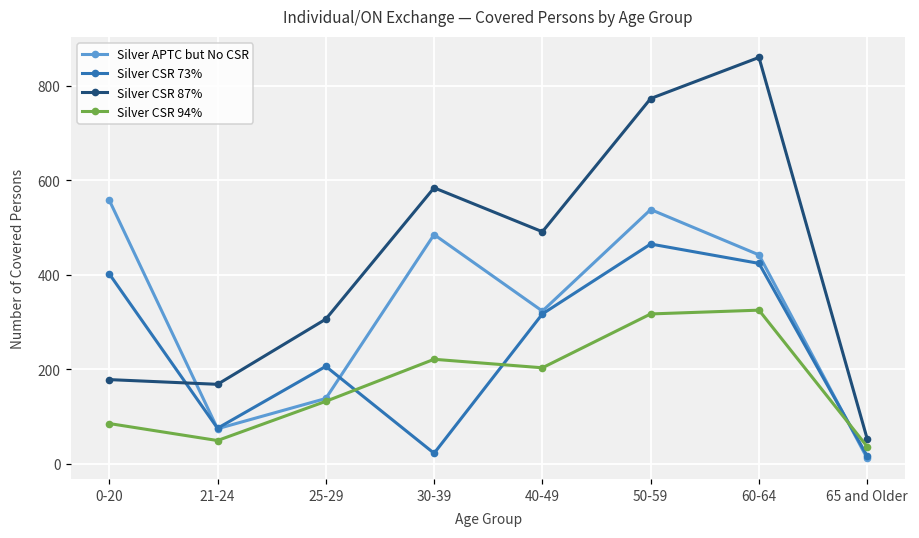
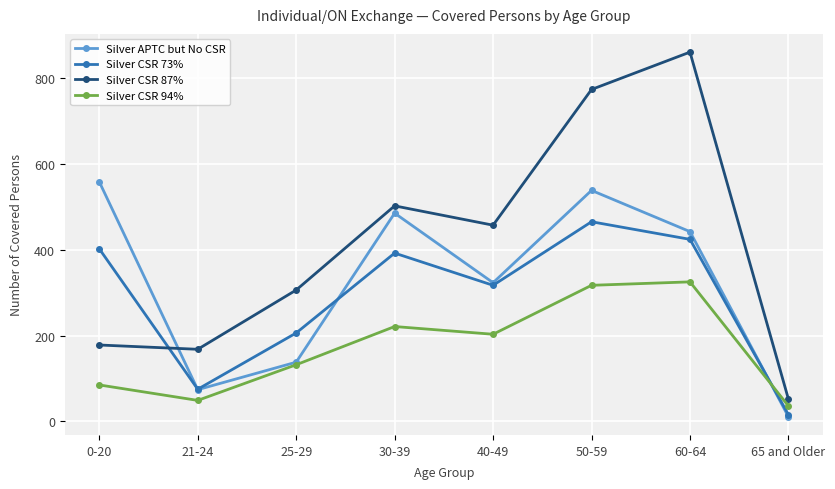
Silver CSR 73%, 30-39: 20 -> 390
Silver CSR 87%, 30-39: 580 -> 500
Silver CSR 87%, 40-49: 490 -> 460
